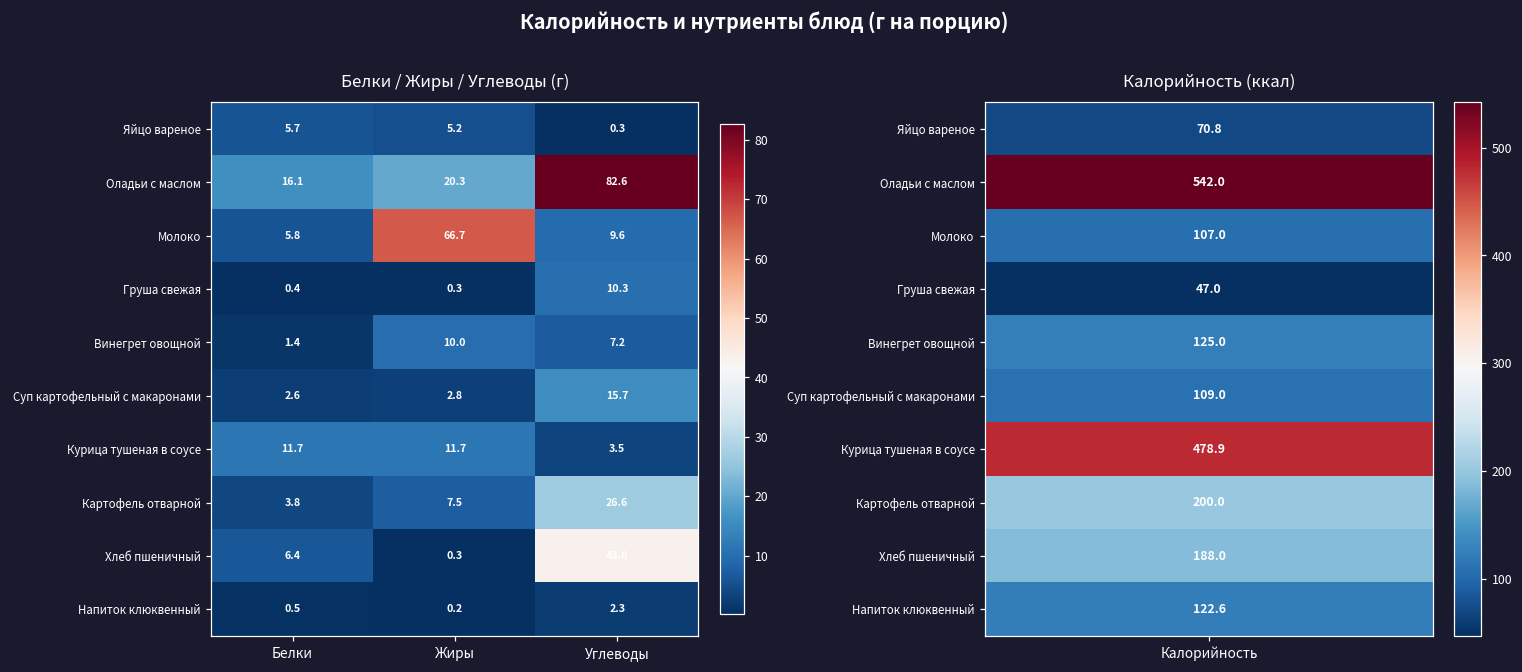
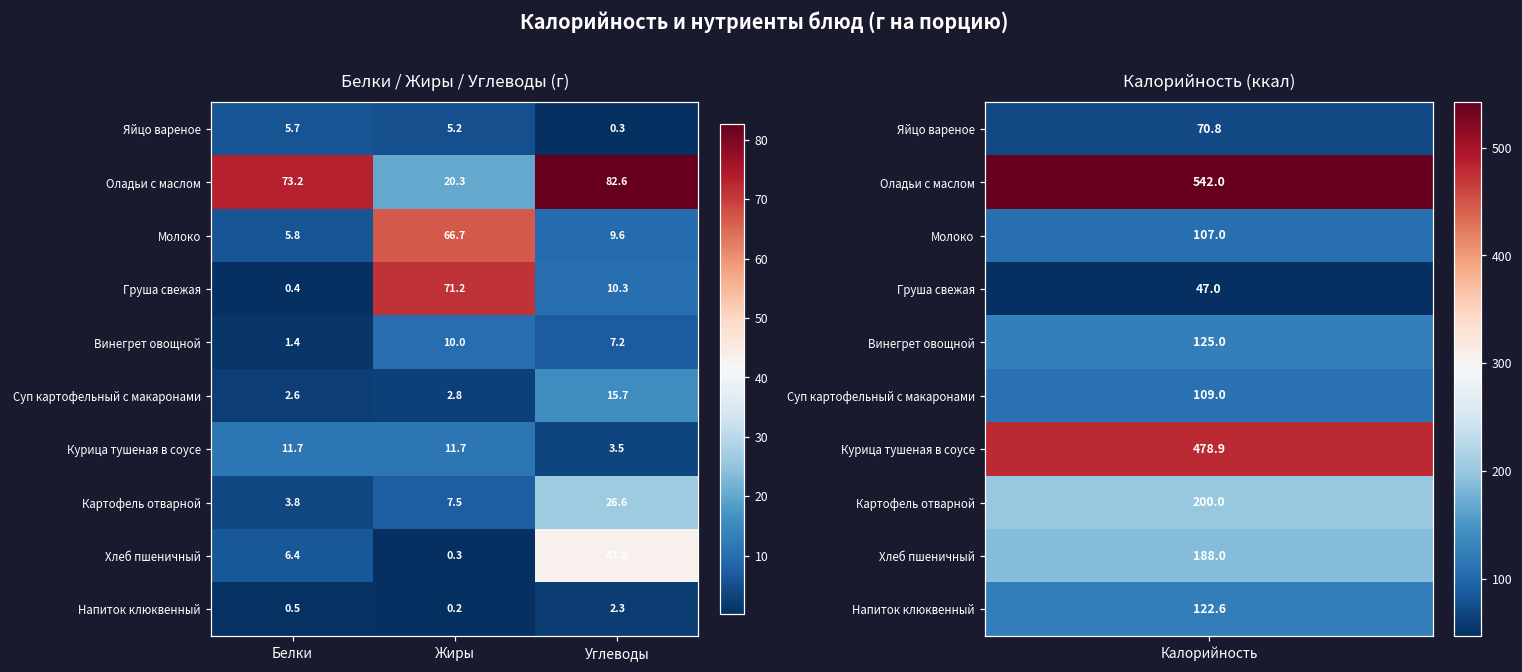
Белки / Жиры / Углеводы (г), Оладьи с маслом, Белки: 16.1 -> 73.2
Белки / Жиры / Углеводы (г), Груша свежая, Жиры: 0.3 -> 71.2
